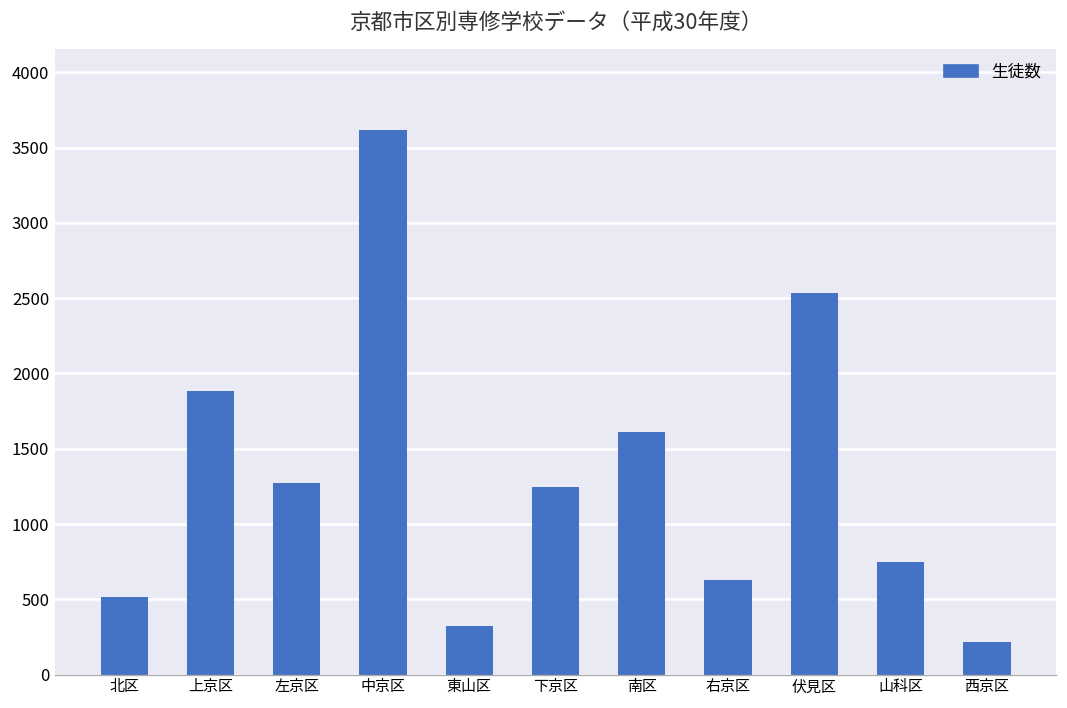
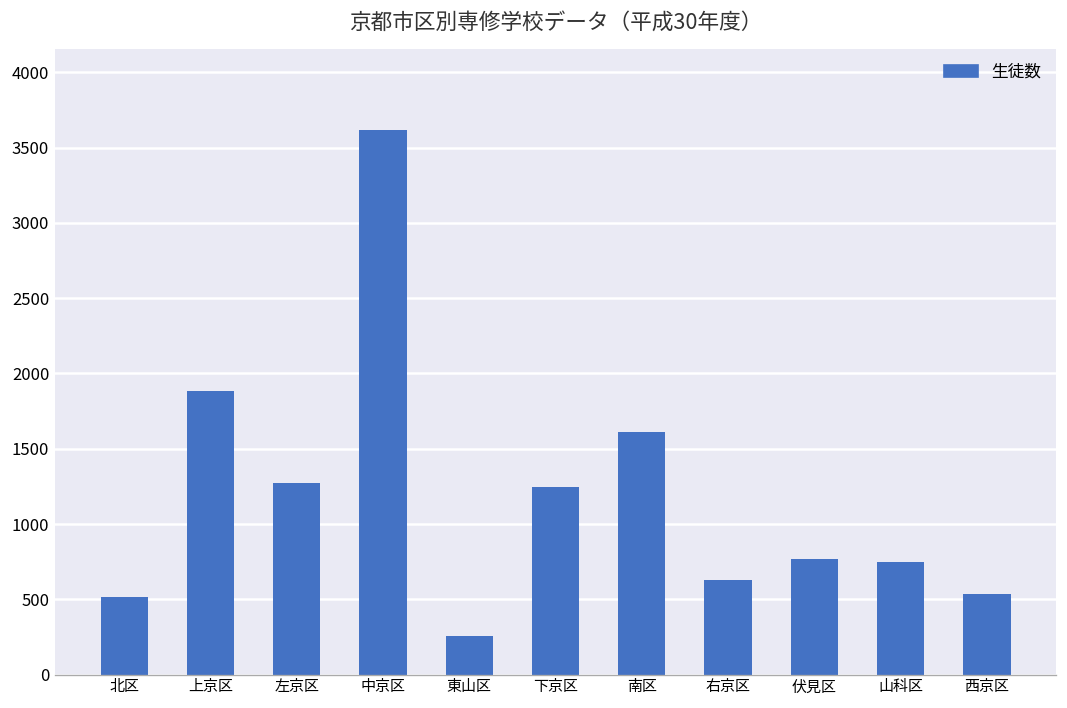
東山区: 320 -> 260
伏見区: 2530 -> 770
西京区: 220 -> 540
